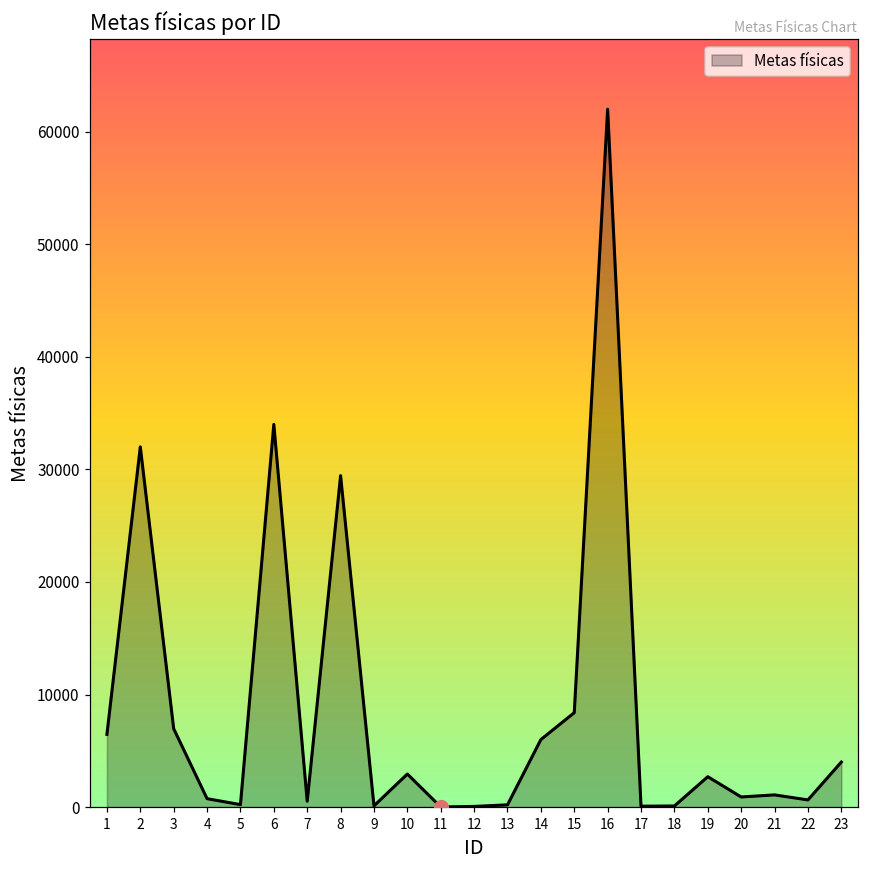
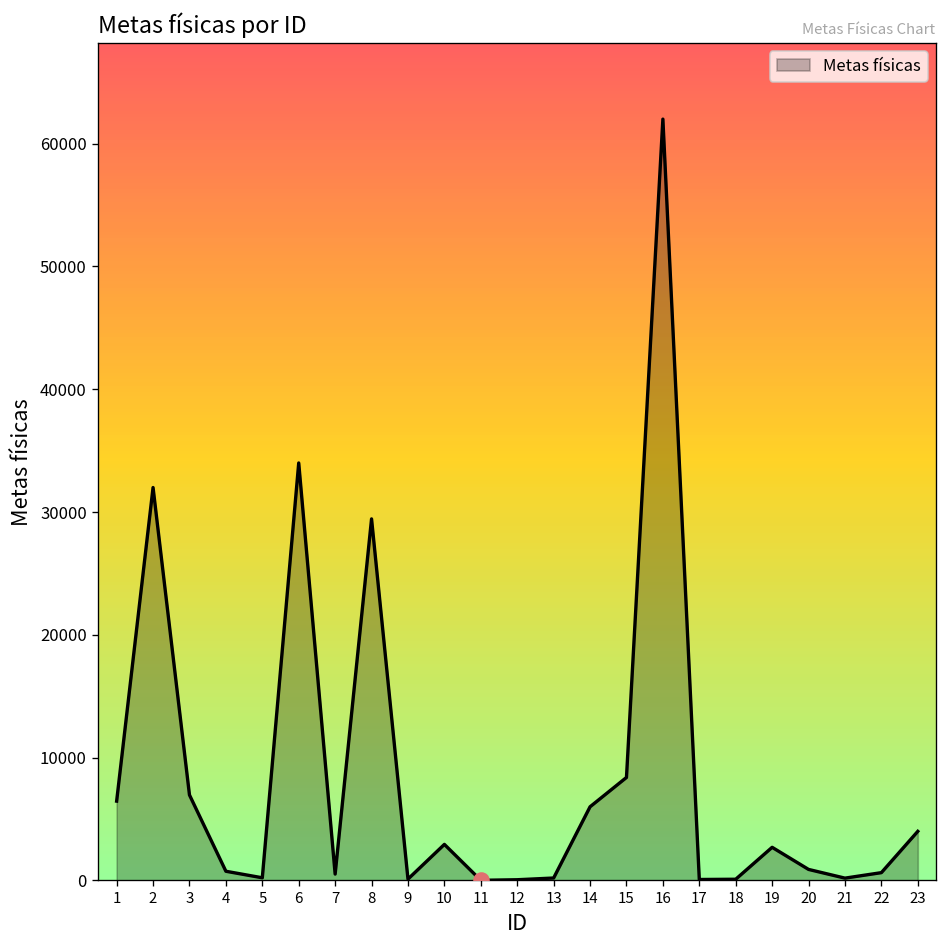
Metas físicas, 21: 1100 -> 200
